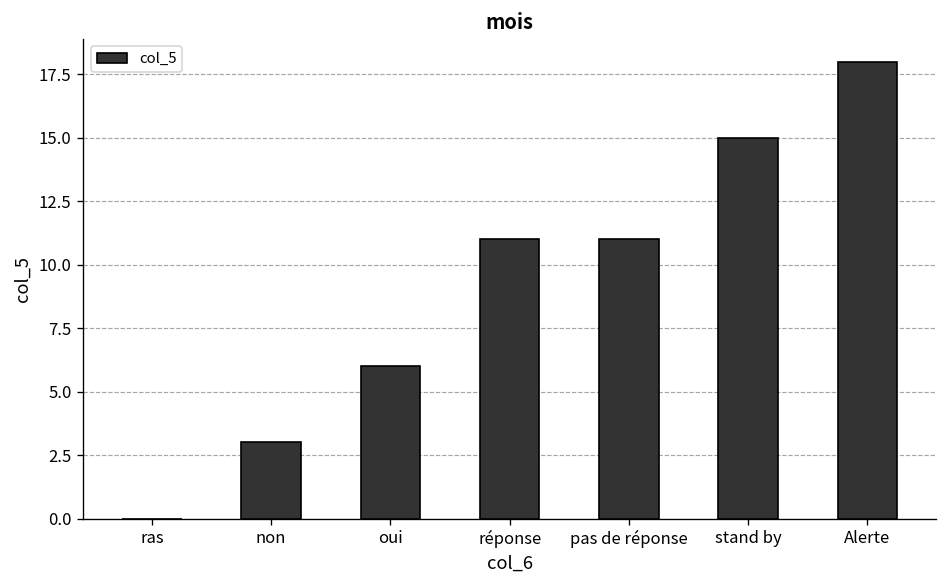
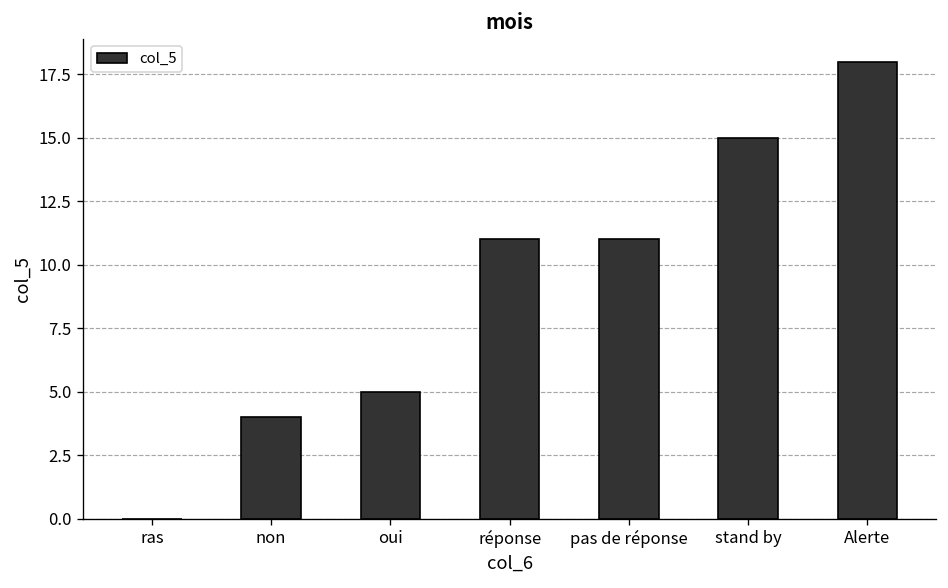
non: 3 -> 4
oui: 6 -> 5
